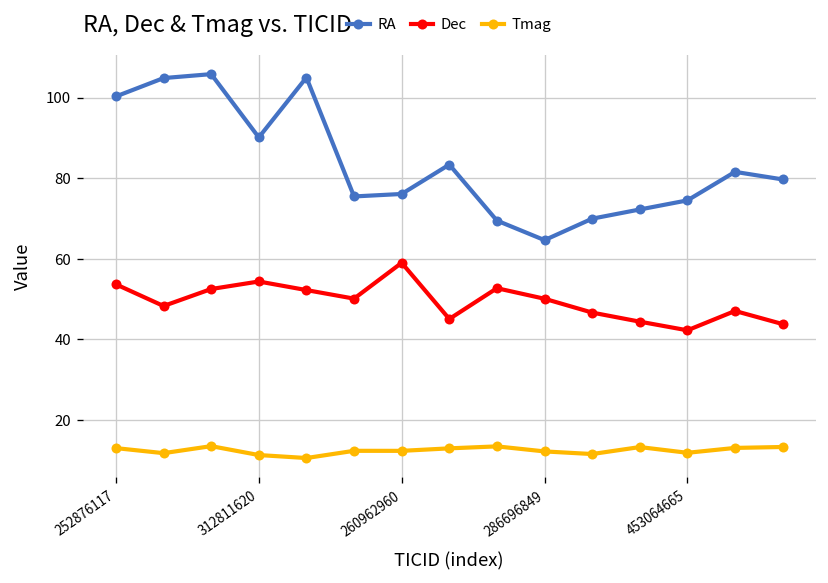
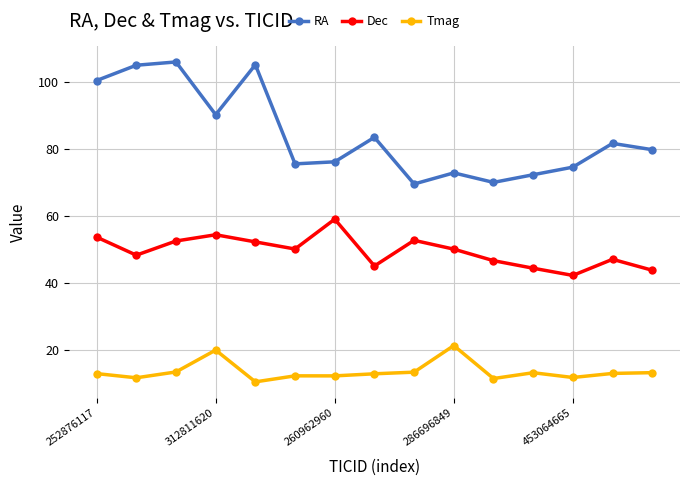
Tmag, 312811620: 11 -> 20
RA, 286696849: 65 -> 73
Tmag, 286696849: 12 -> 21
